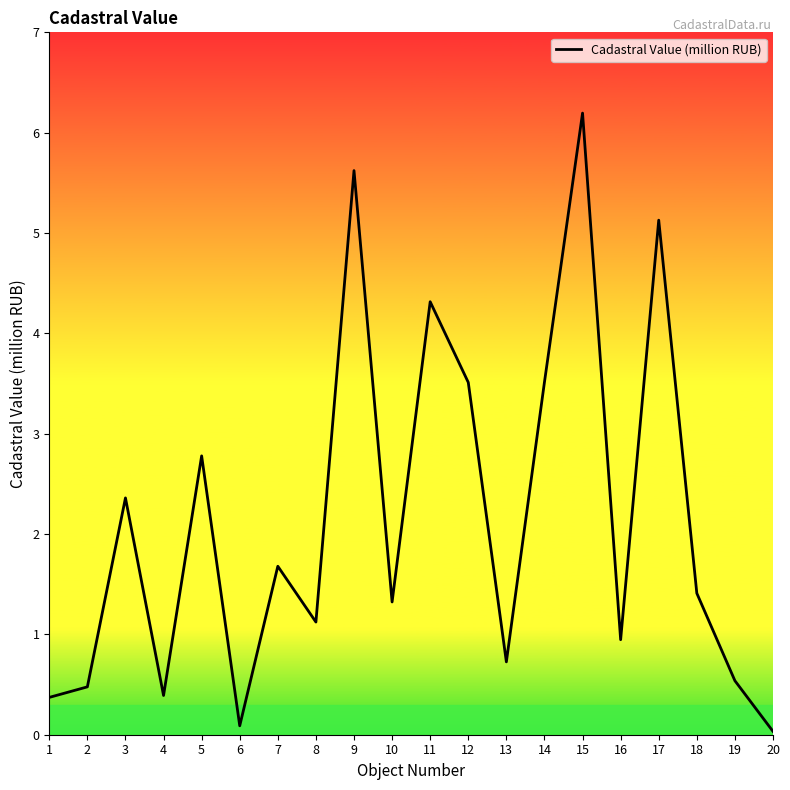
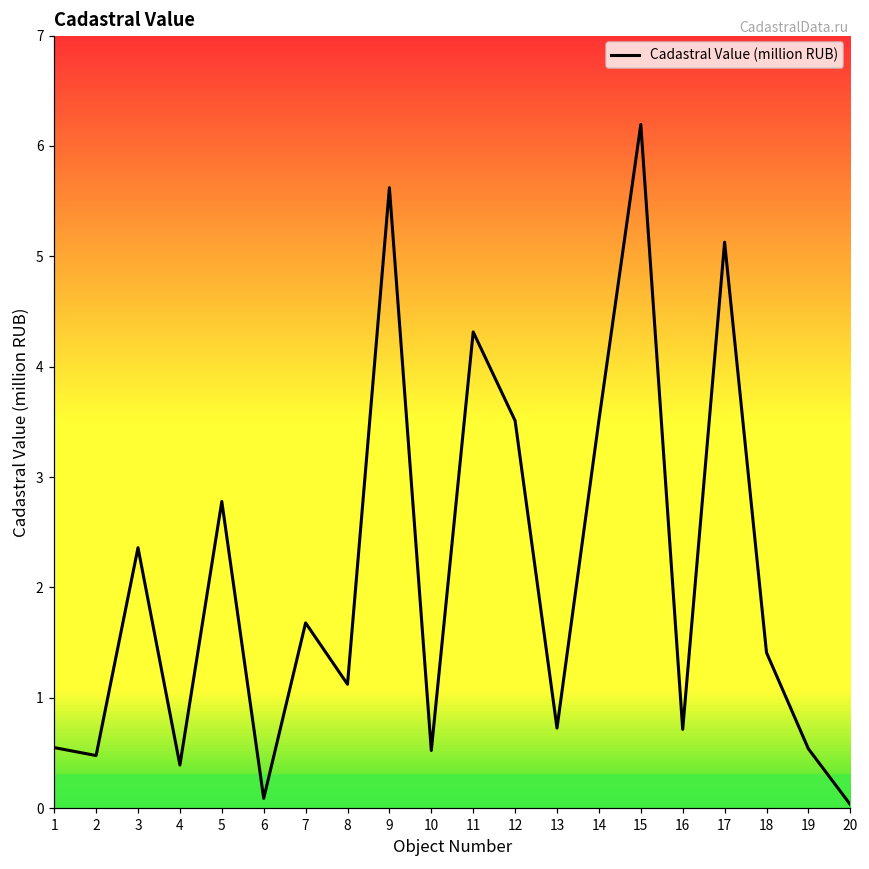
1: 0.37 -> 0.55
10: 1.32 -> 0.52
16: 0.95 -> 0.71
